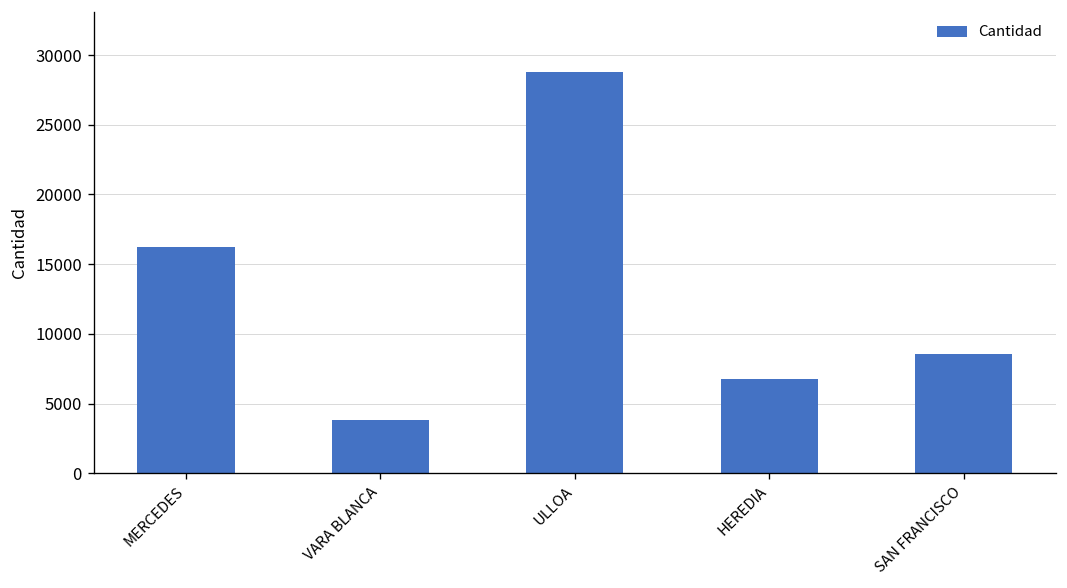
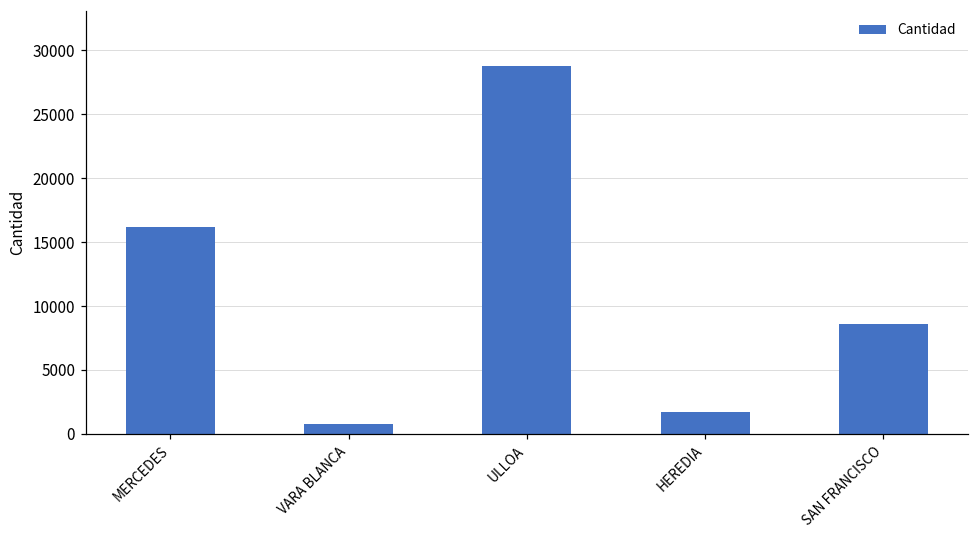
VARA BLANCA: 3900 -> 800
HEREDIA: 6700 -> 1700
